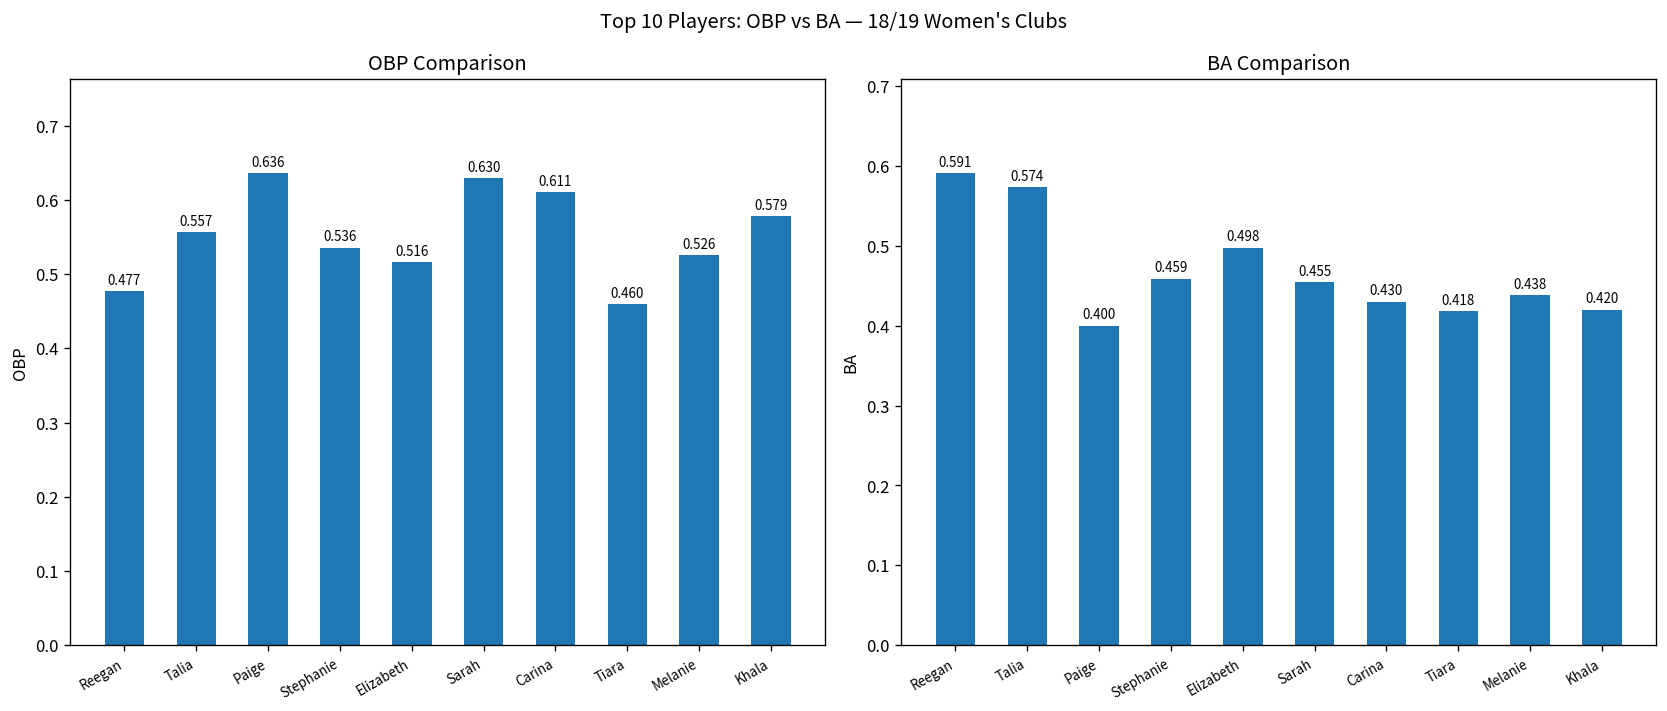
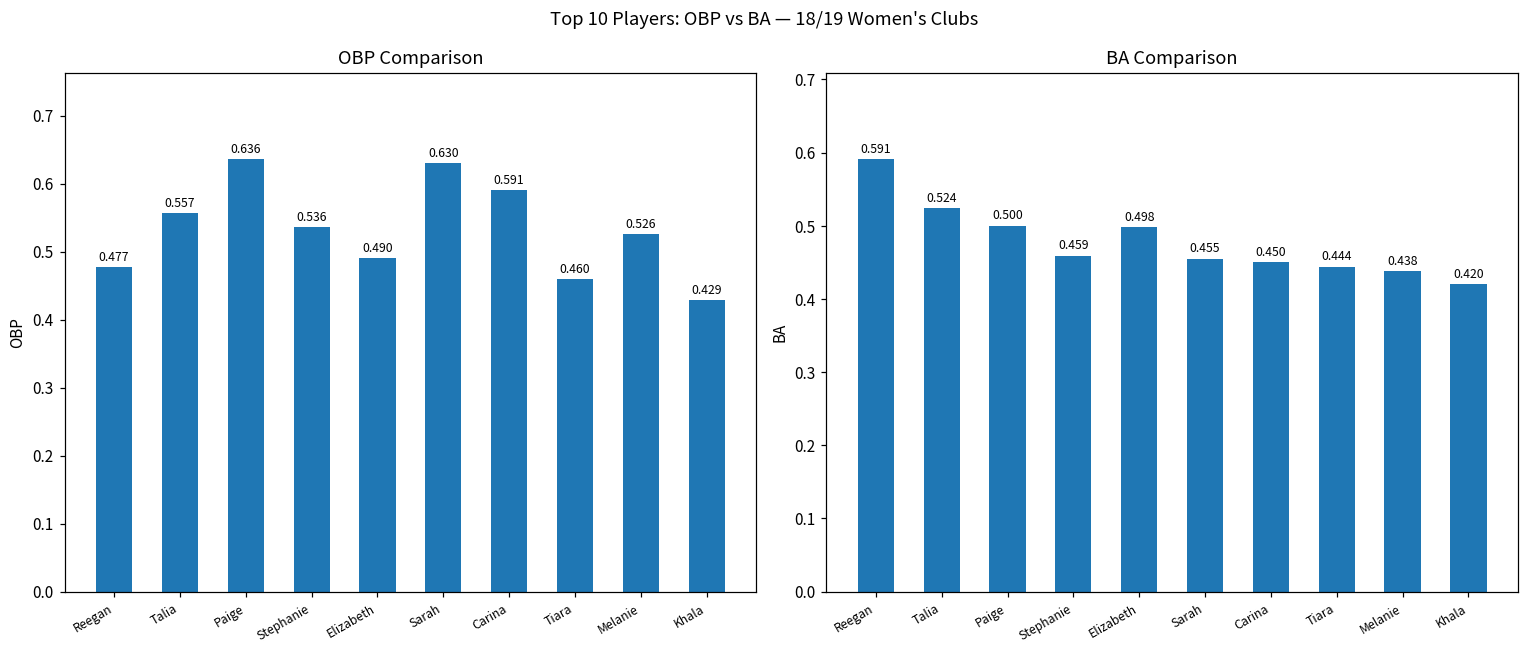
OBP Comparison, Elizabeth: 0.516 -> 0.490
OBP Comparison, Carina: 0.611 -> 0.591
OBP Comparison, Khala: 0.579 -> 0.429
BA Comparison, Talia: 0.574 -> 0.524
BA Comparison, Paige: 0.400 -> 0.500
BA Comparison, Carina: 0.430 -> 0.450
BA Comparison, Tiara: 0.418 -> 0.444
